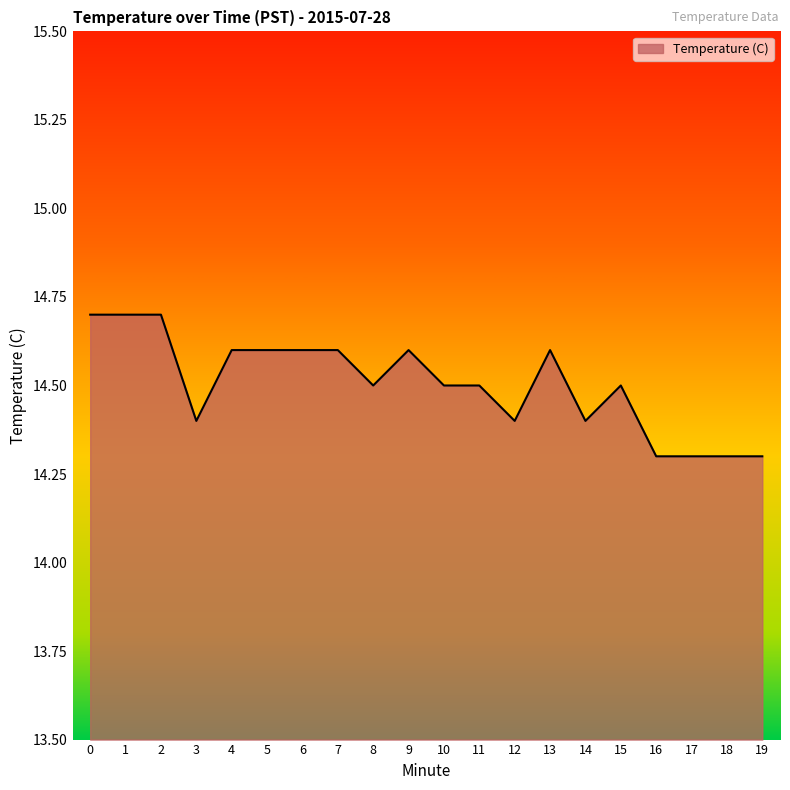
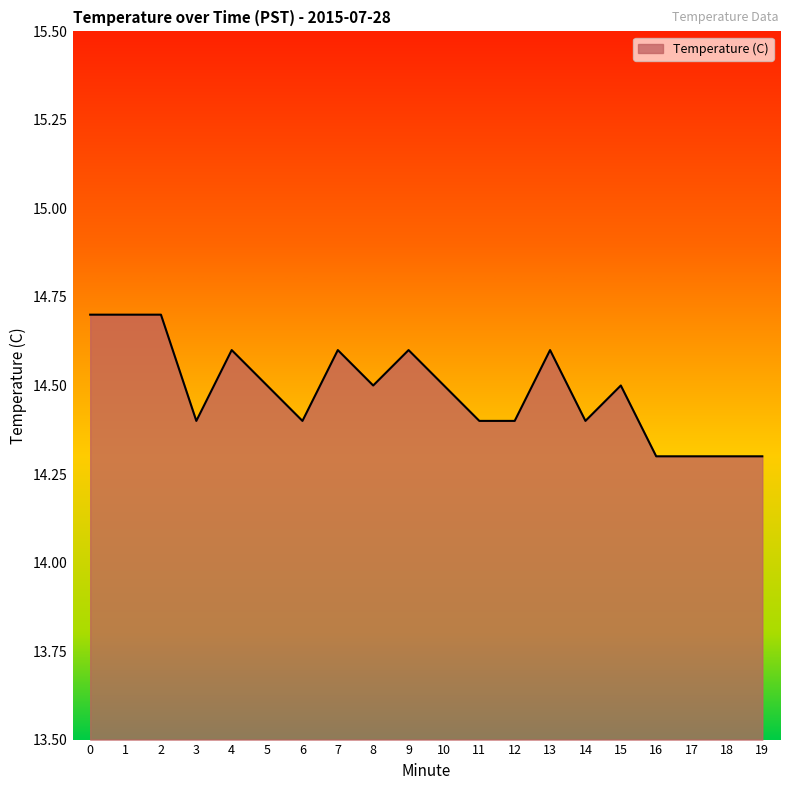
5: 14.6 -> 14.5
6: 14.6 -> 14.4
11: 14.5 -> 14.4
